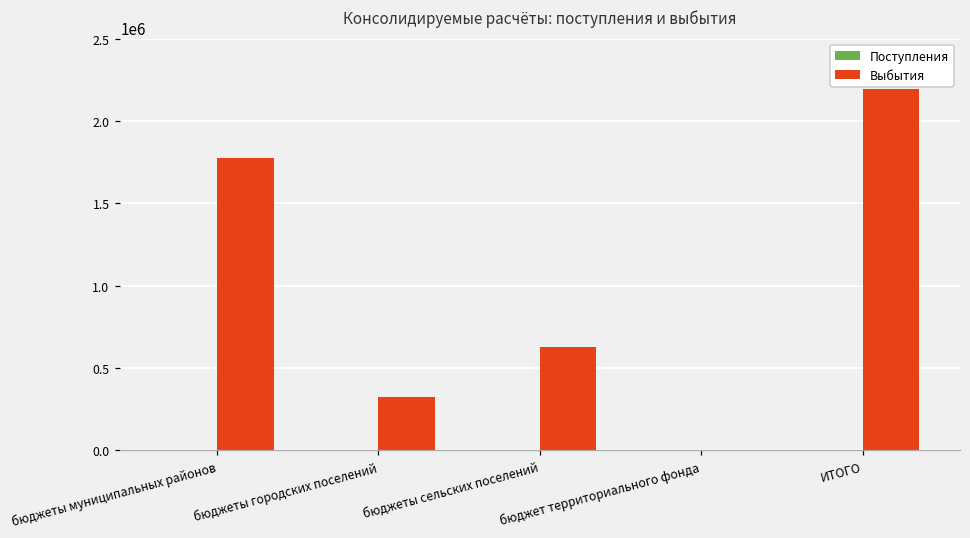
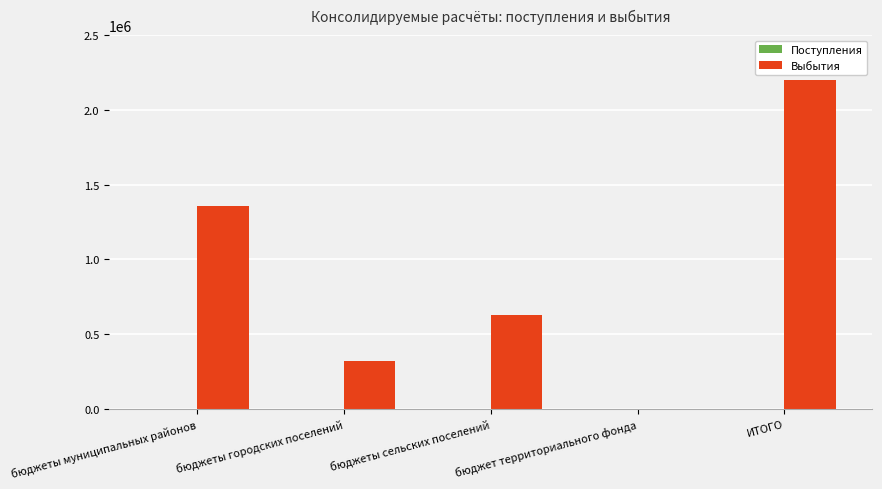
Выбытия, бюджеты муниципальных районов: 1780000 -> 1360000
